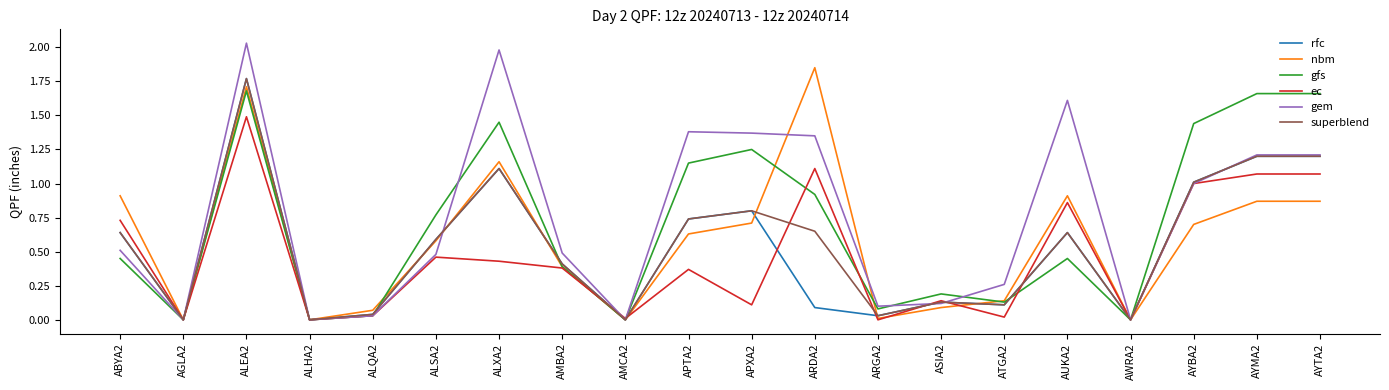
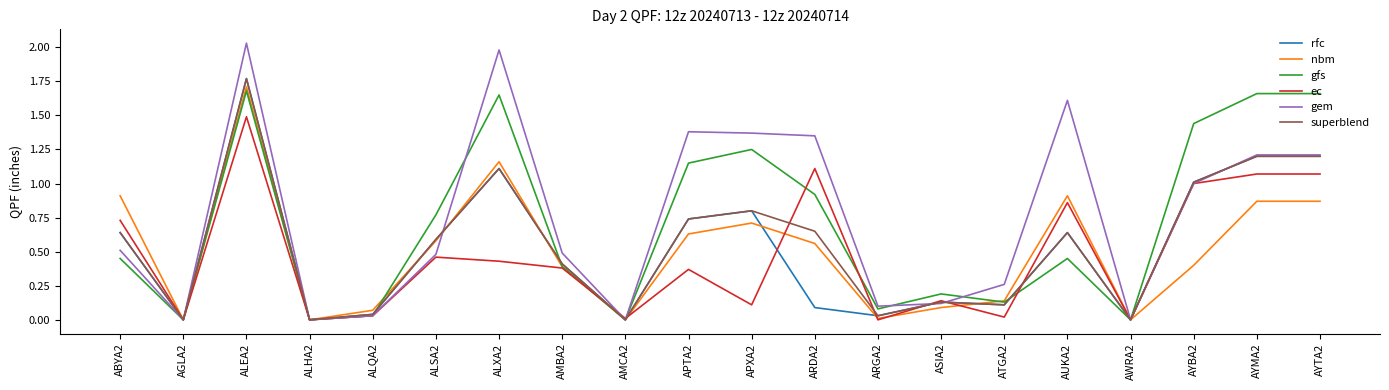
gfs, ALXA2: 1.45 -> 1.65
nbm, ARDA2: 1.85 -> 0.56
nbm, AYBA2: 0.7 -> 0.4
